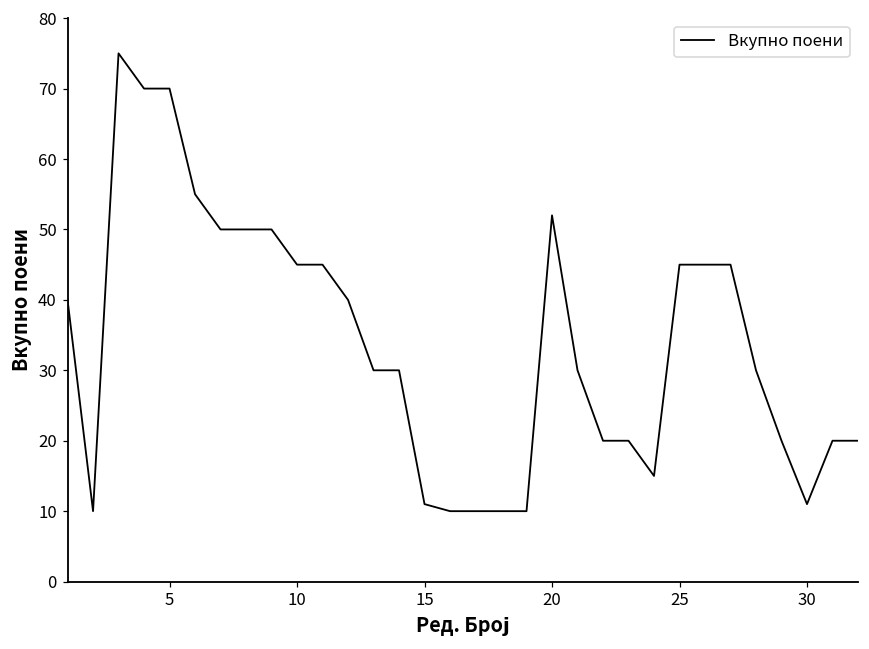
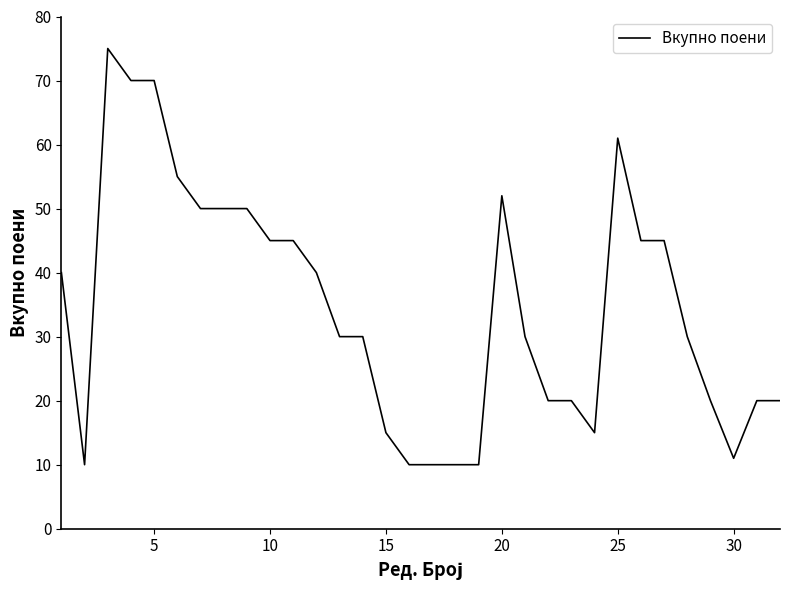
15: 11 -> 15
25: 45 -> 61
